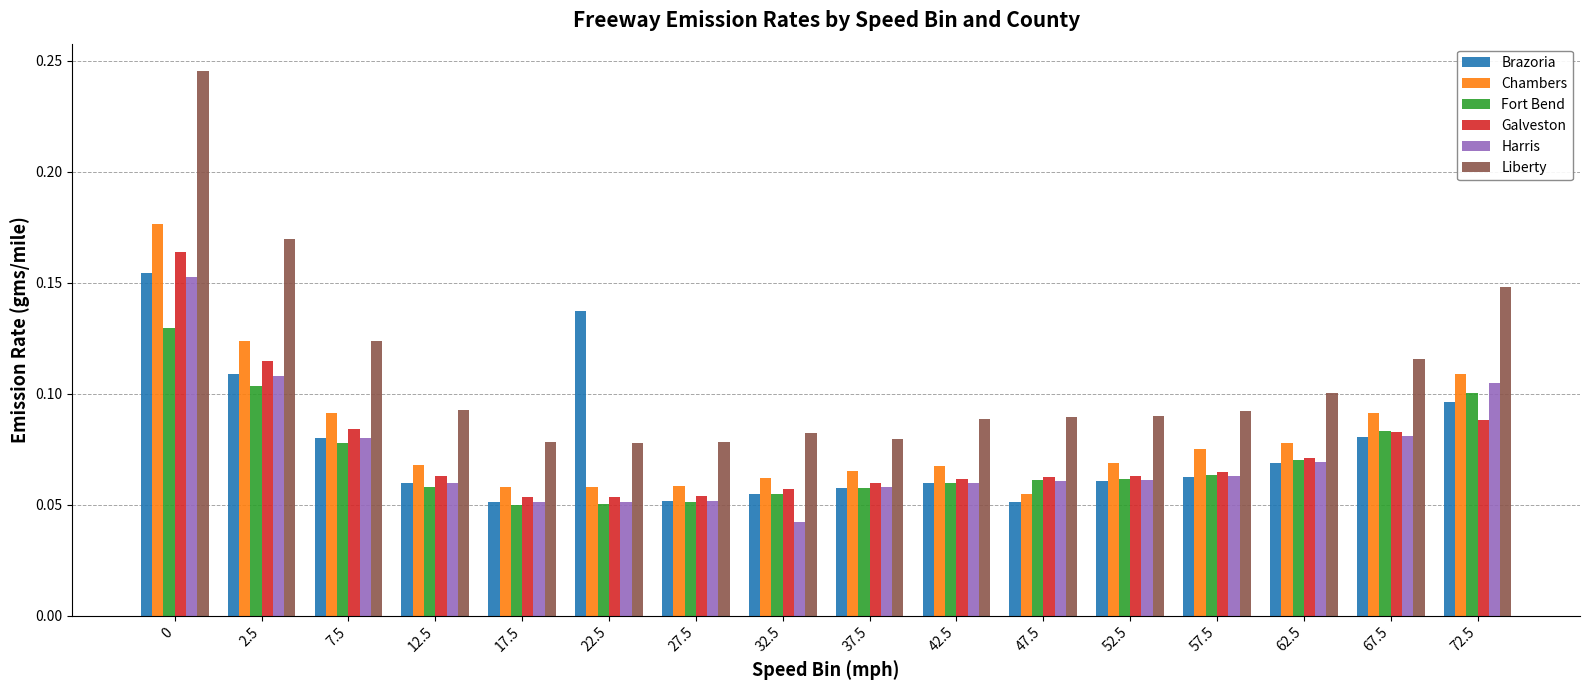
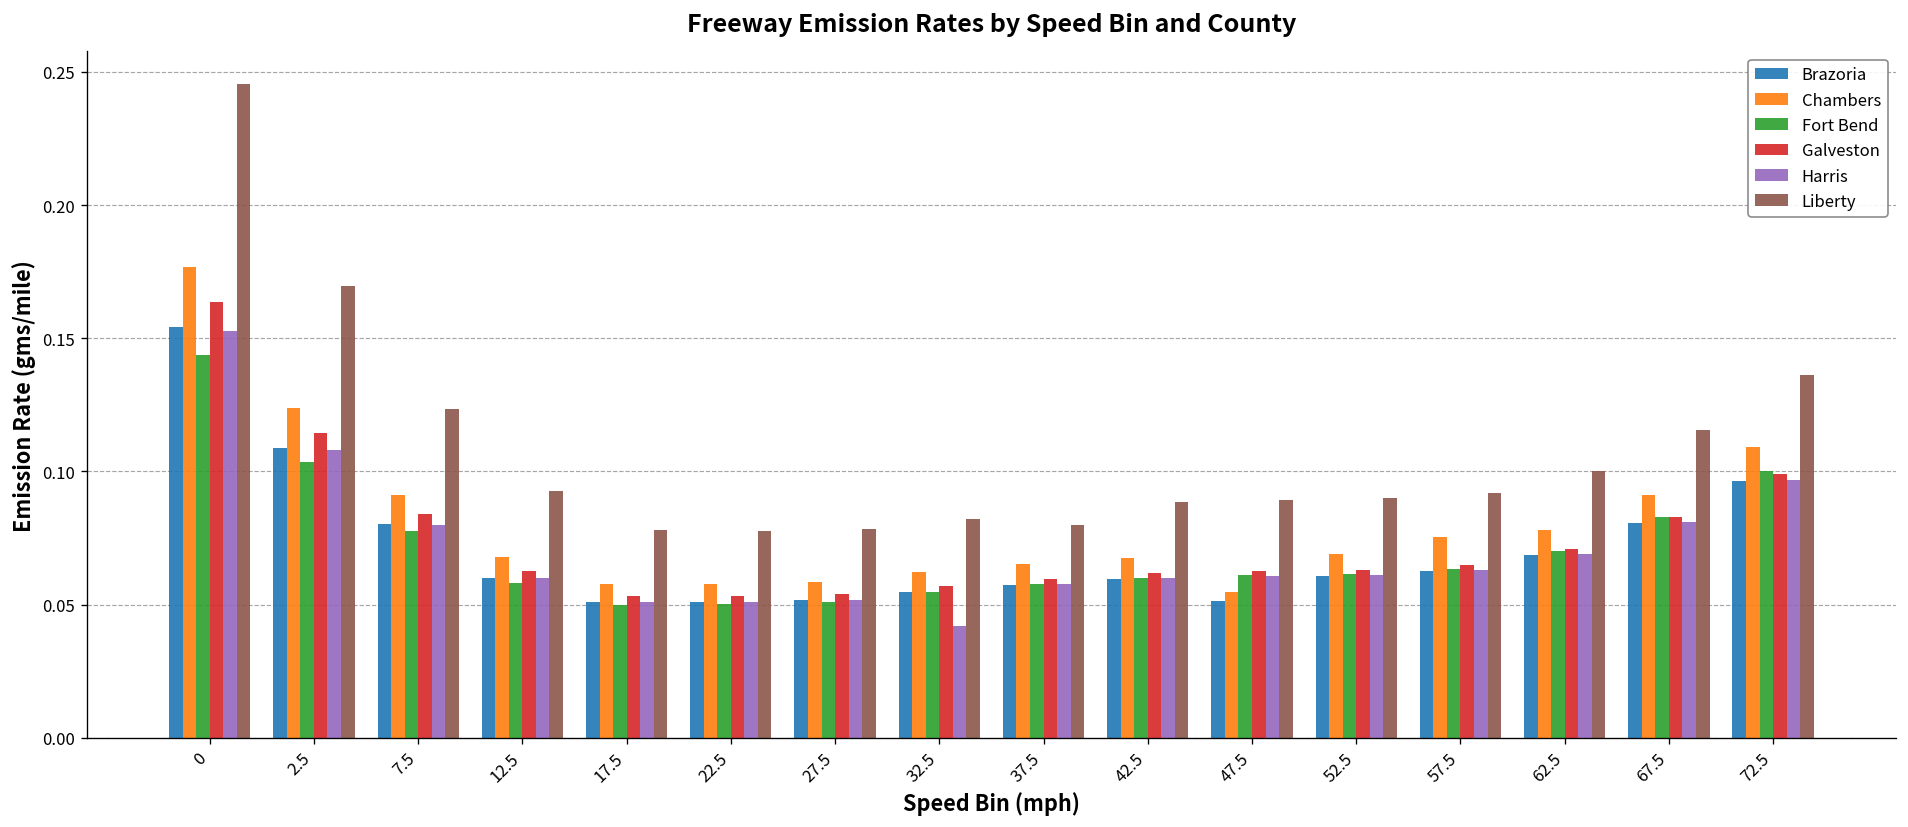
Fort Bend, 0: 0.129 -> 0.144
Brazoria, 22.5: 0.137 -> 0.051
Galveston, 72.5: 0.088 -> 0.099
Harris, 72.5: 0.105 -> 0.097
Liberty, 72.5: 0.148 -> 0.136
